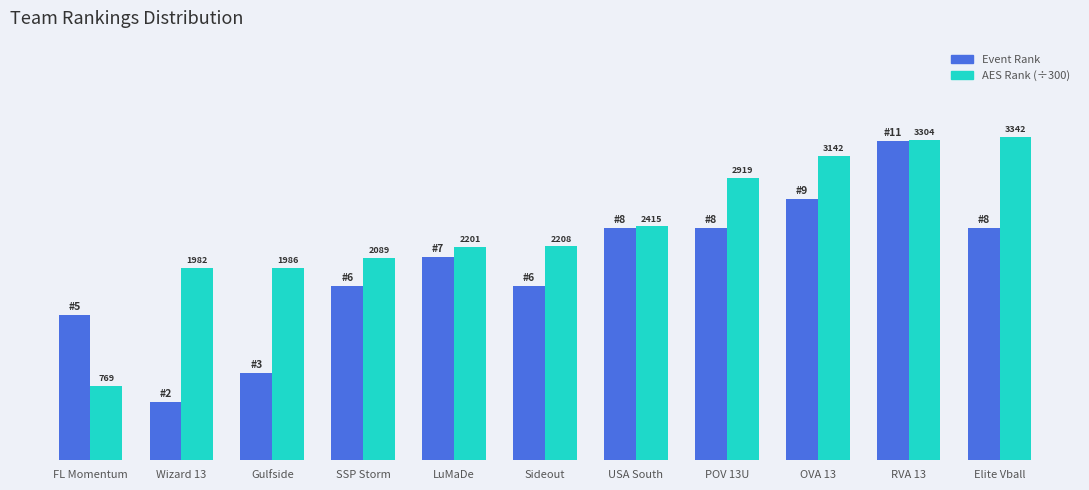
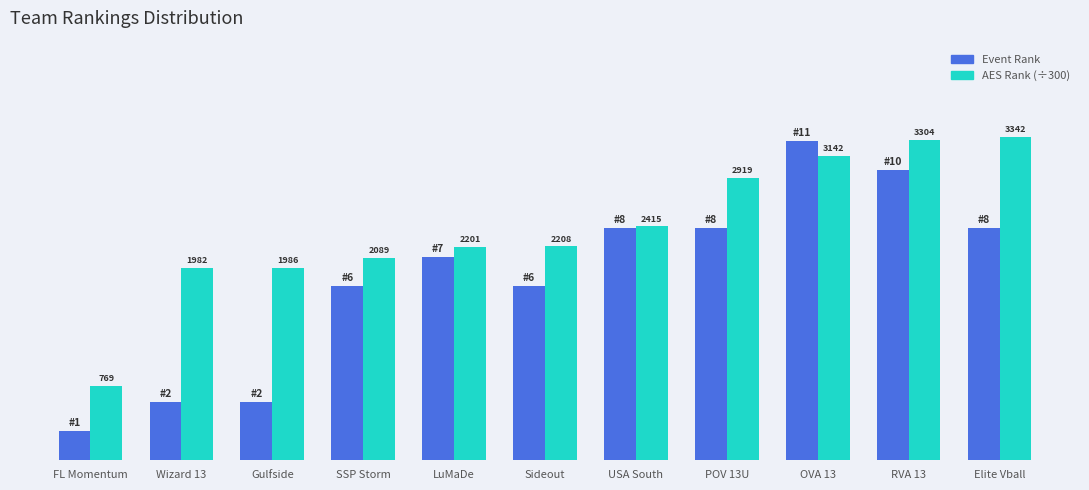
Event Rank, FL Momentum: 5 -> 1
Event Rank, Gulfside: 3 -> 2
Event Rank, OVA 13: 9 -> 11
Event Rank, RVA 13: 11 -> 10
